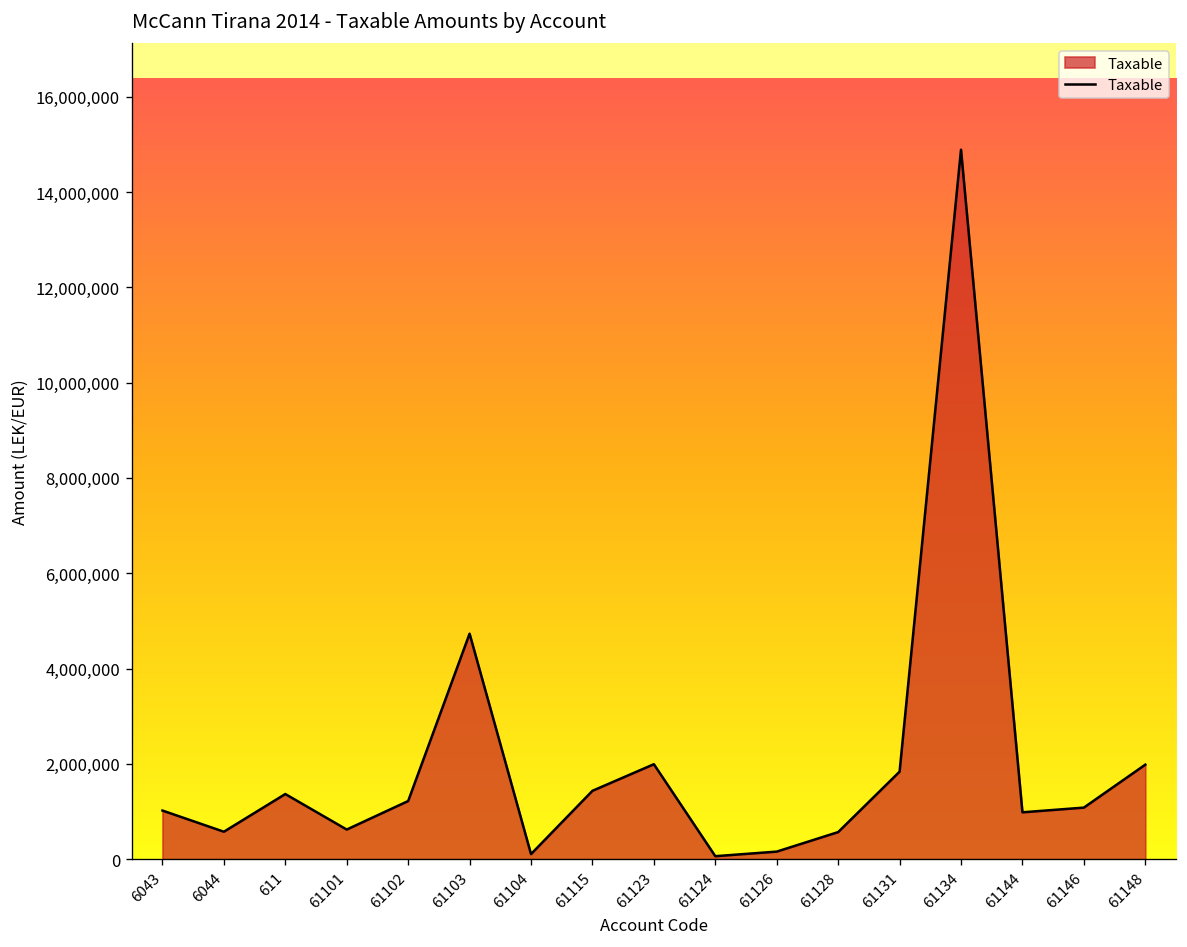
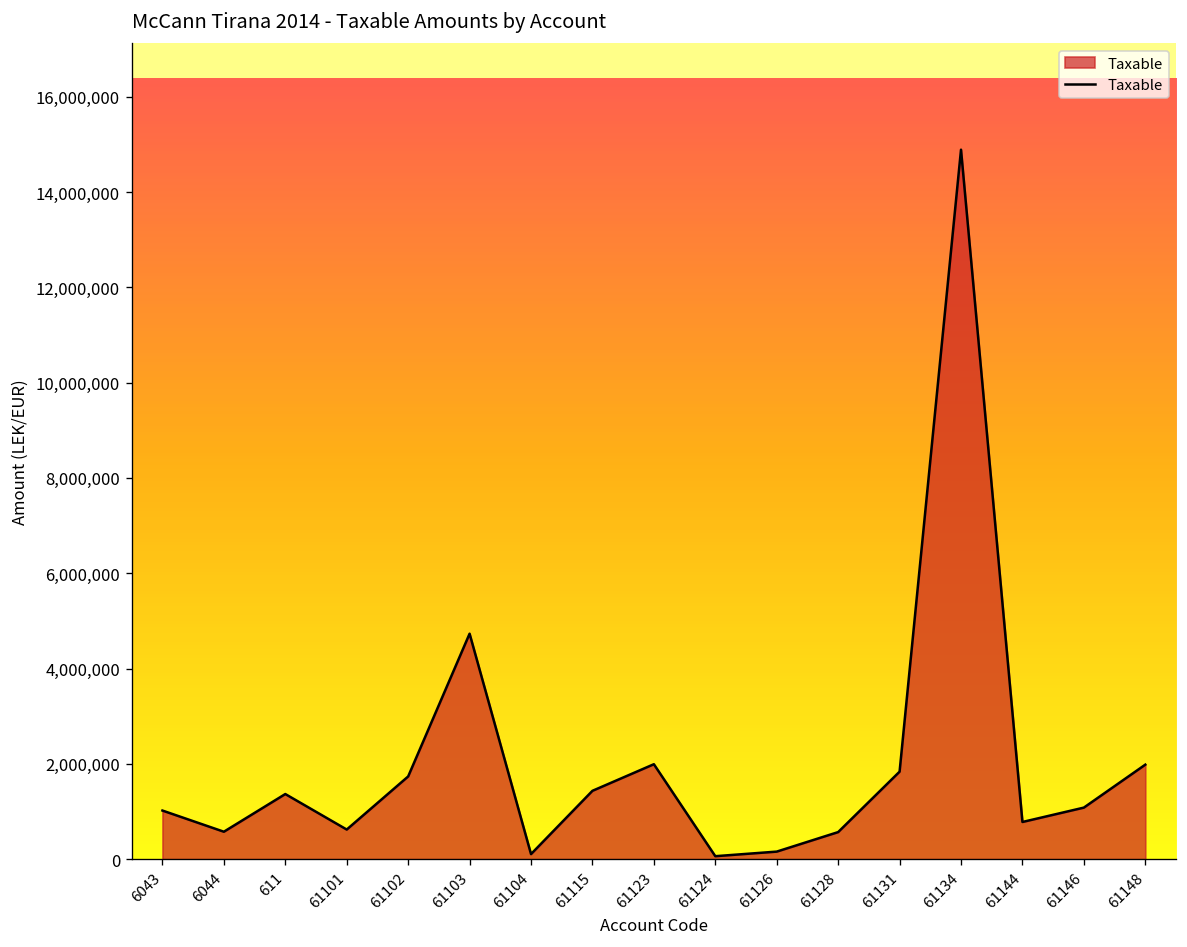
61102: 1,200,000 -> 1,700,000
61144: 1,000,000 -> 800,000
